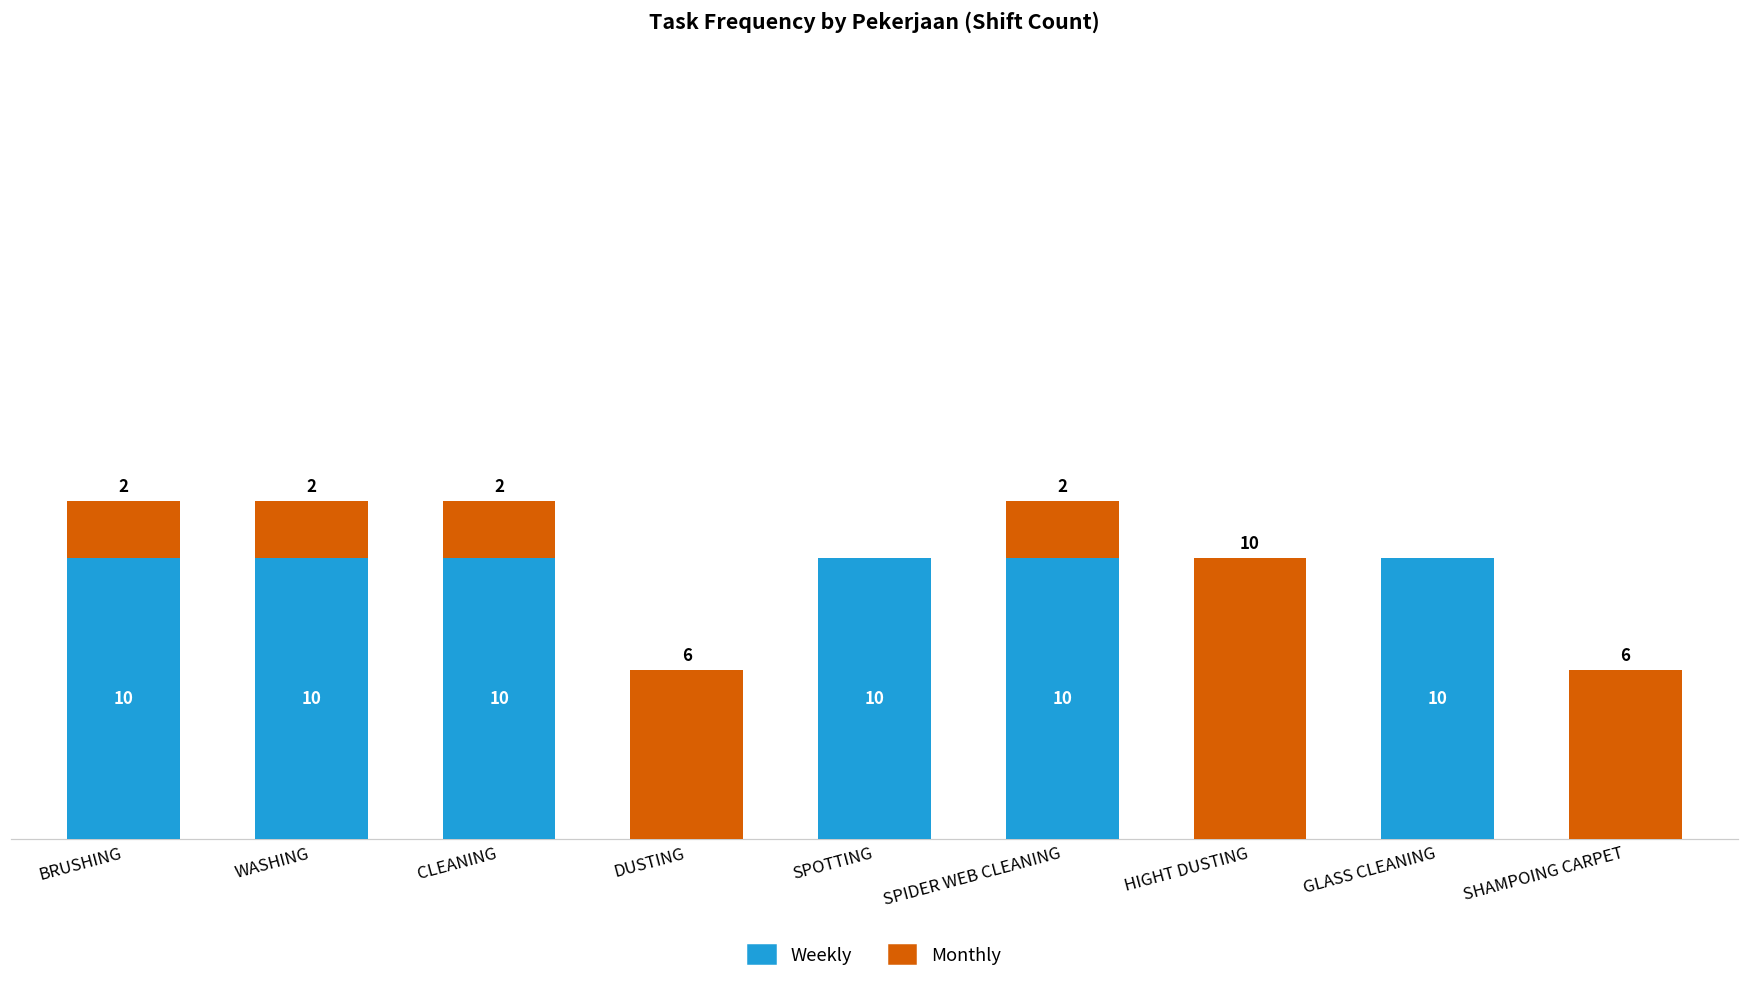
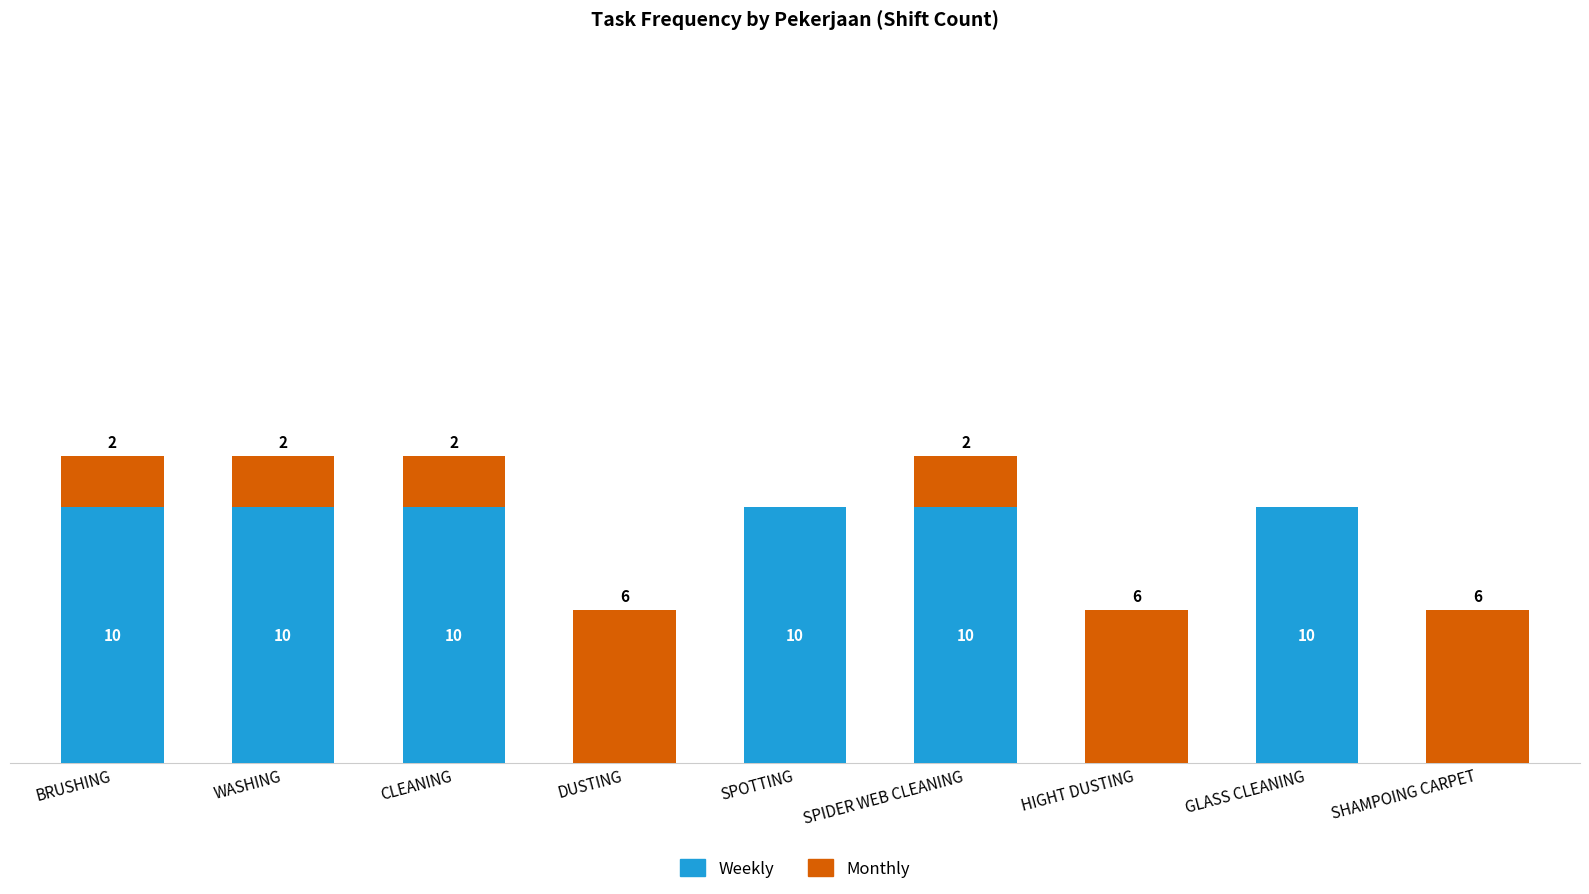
Monthly, HIGHT DUSTING: 10 -> 6
